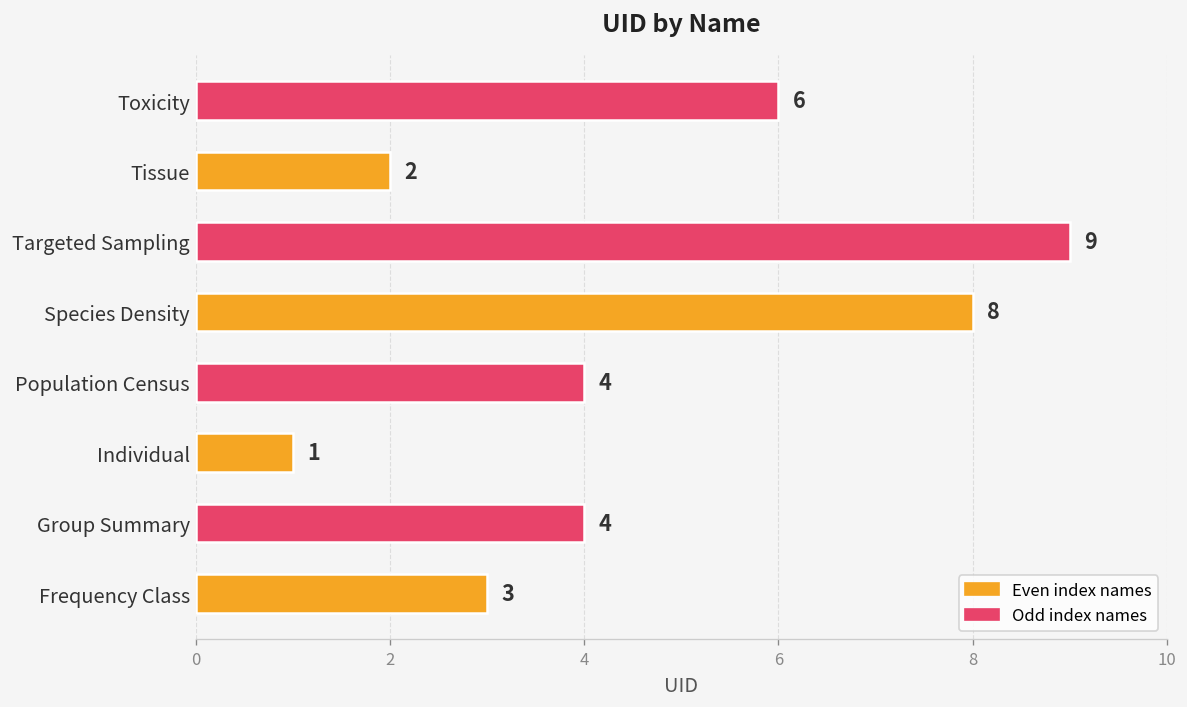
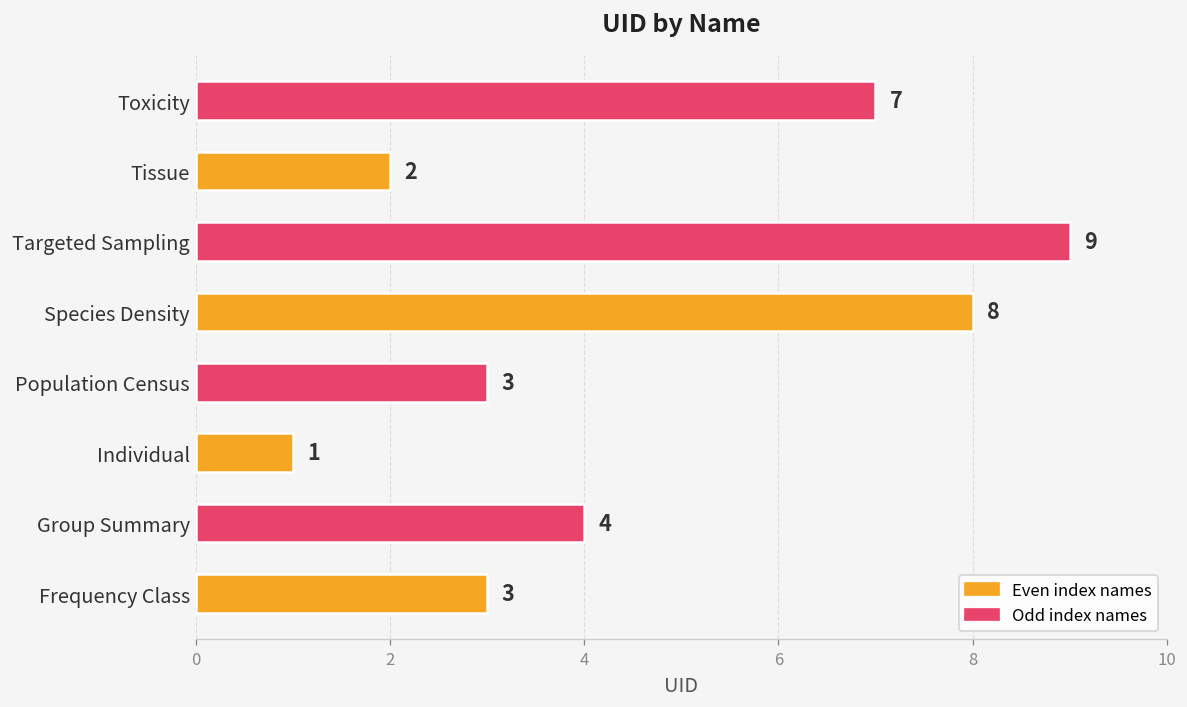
Toxicity: 6 -> 7
Population Census: 4 -> 3
